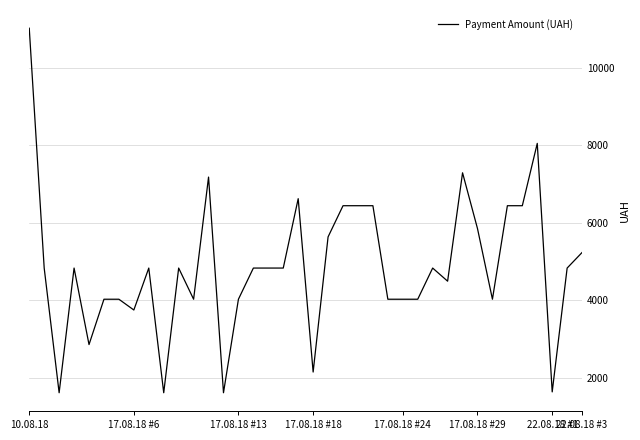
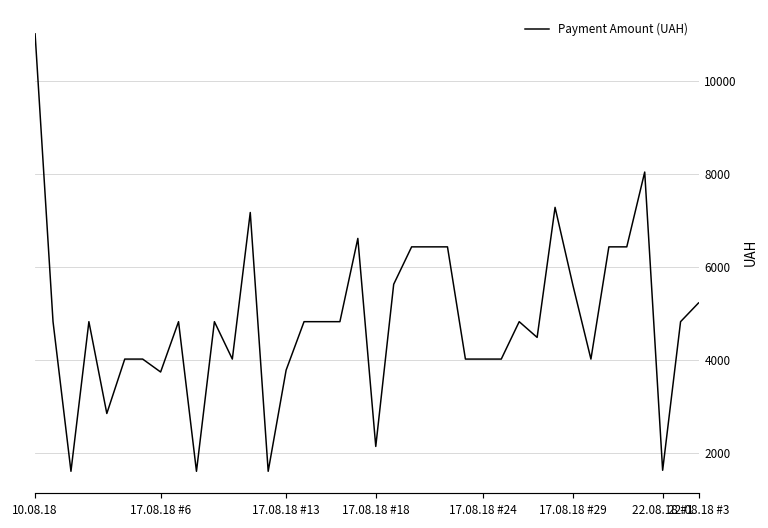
17.08.18 #13: 4000 -> 3800
17.08.18 #29: 5800 -> 5600
